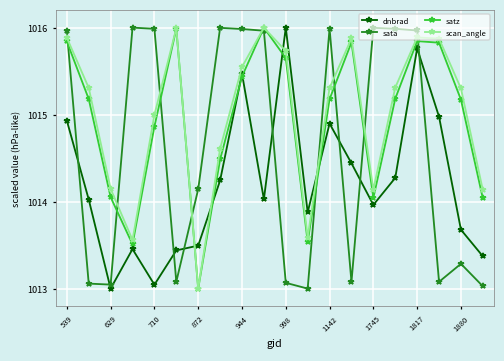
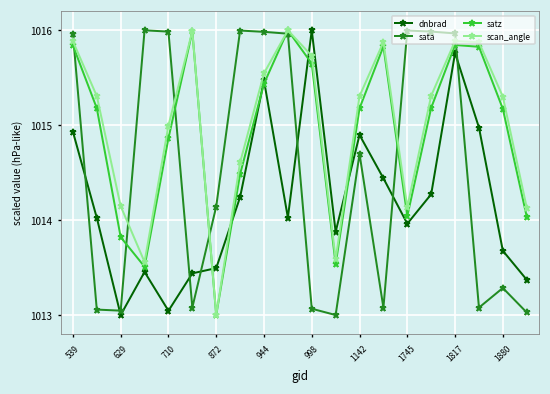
satz, 629: 1014.1 -> 1013.8
sata, 1142: 1016.0 -> 1014.7
